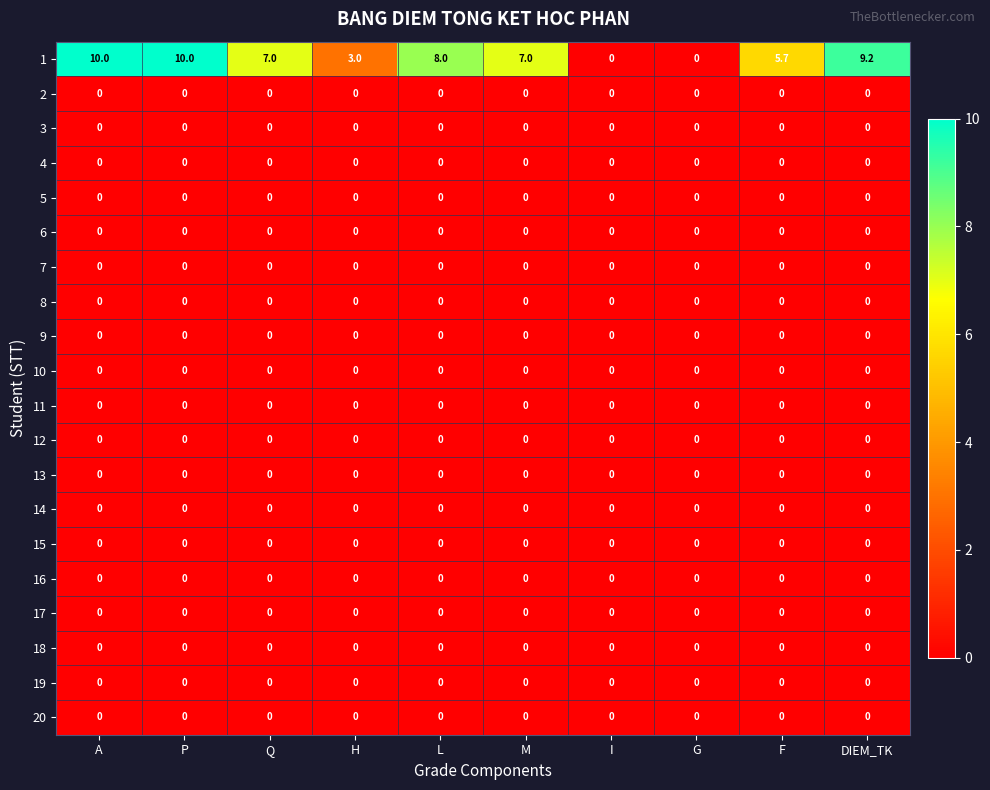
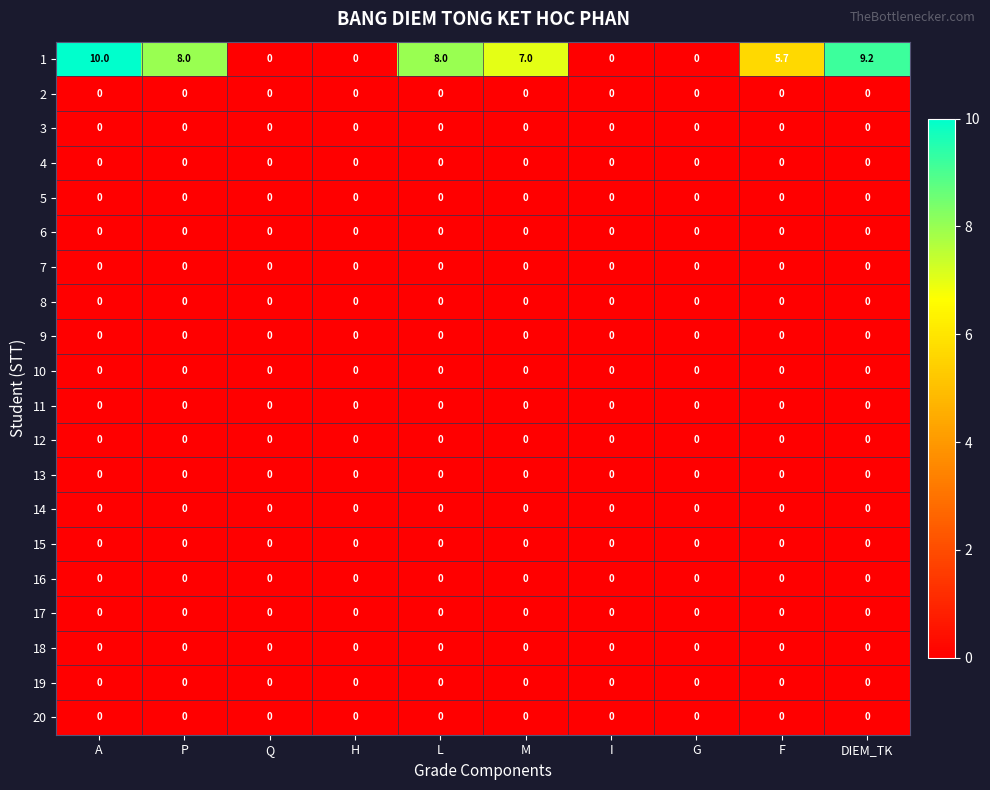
1, P: 10.0 -> 8.0
1, Q: 7.0 -> 0
1, H: 3.0 -> 0
